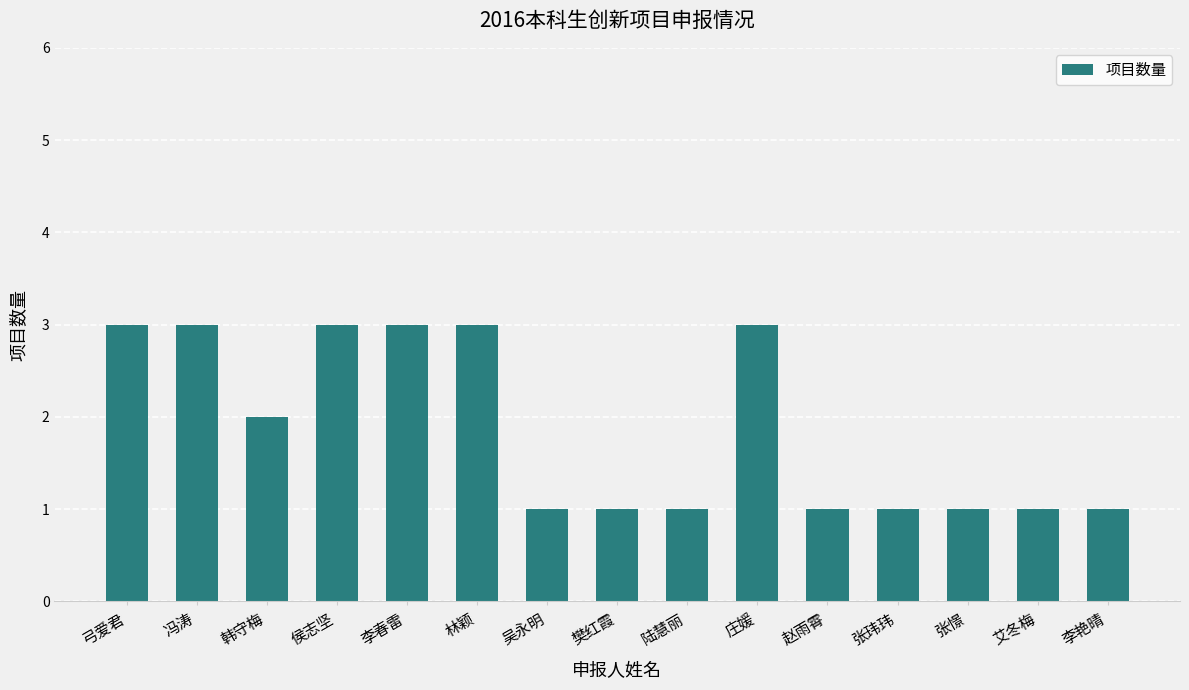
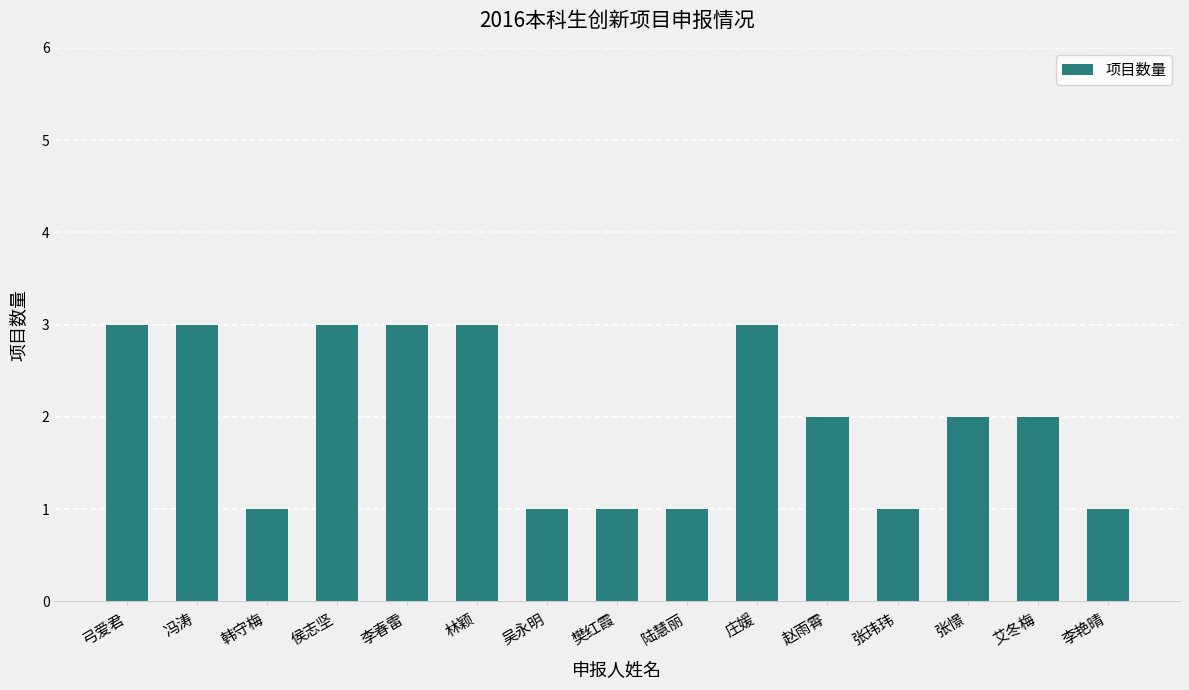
韩守梅: 2 -> 1
赵雨霄: 1 -> 2
张憬: 1 -> 2
艾冬梅: 1 -> 2
